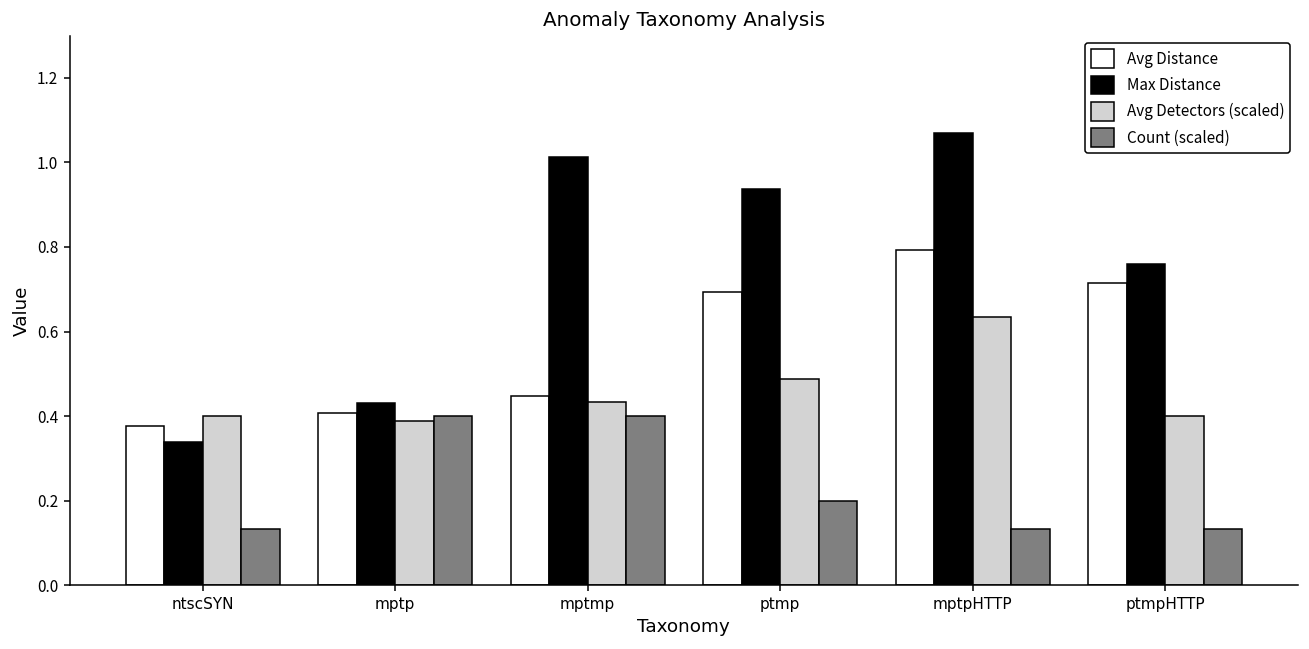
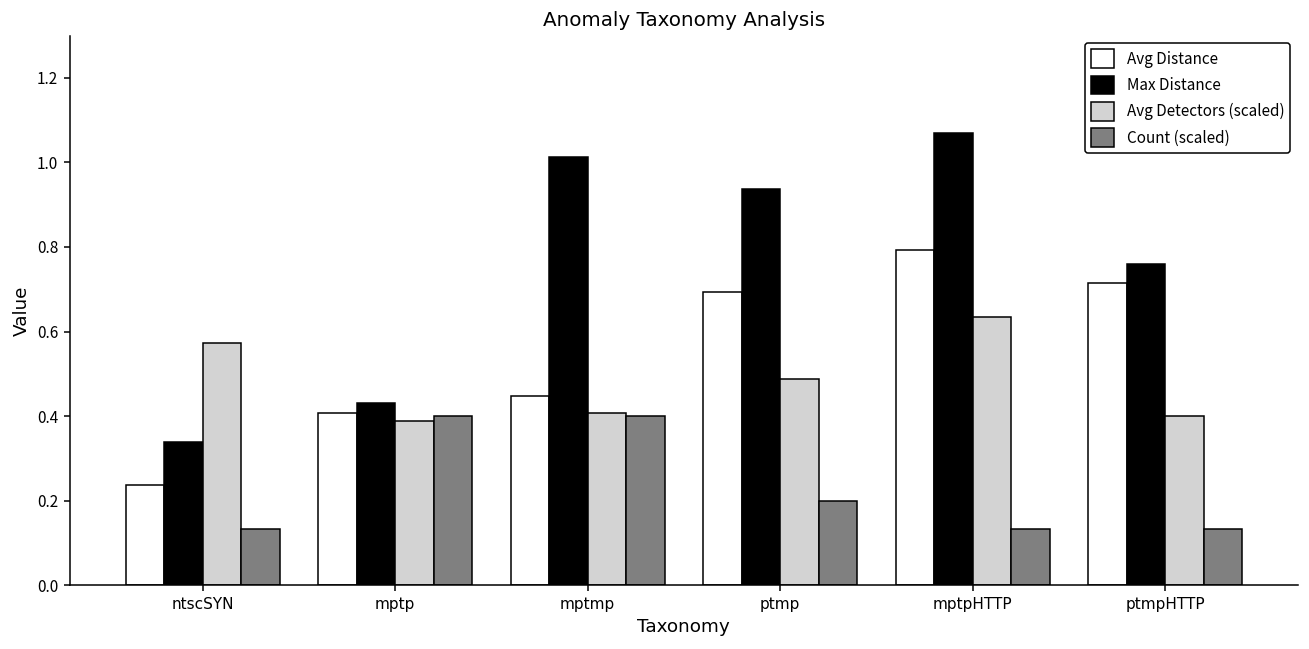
Avg Distance, ntscSYN: 0.38 -> 0.24
Avg Detectors (scaled), ntscSYN: 0.40 -> 0.57
Avg Detectors (scaled), mptmp: 0.43 -> 0.41
